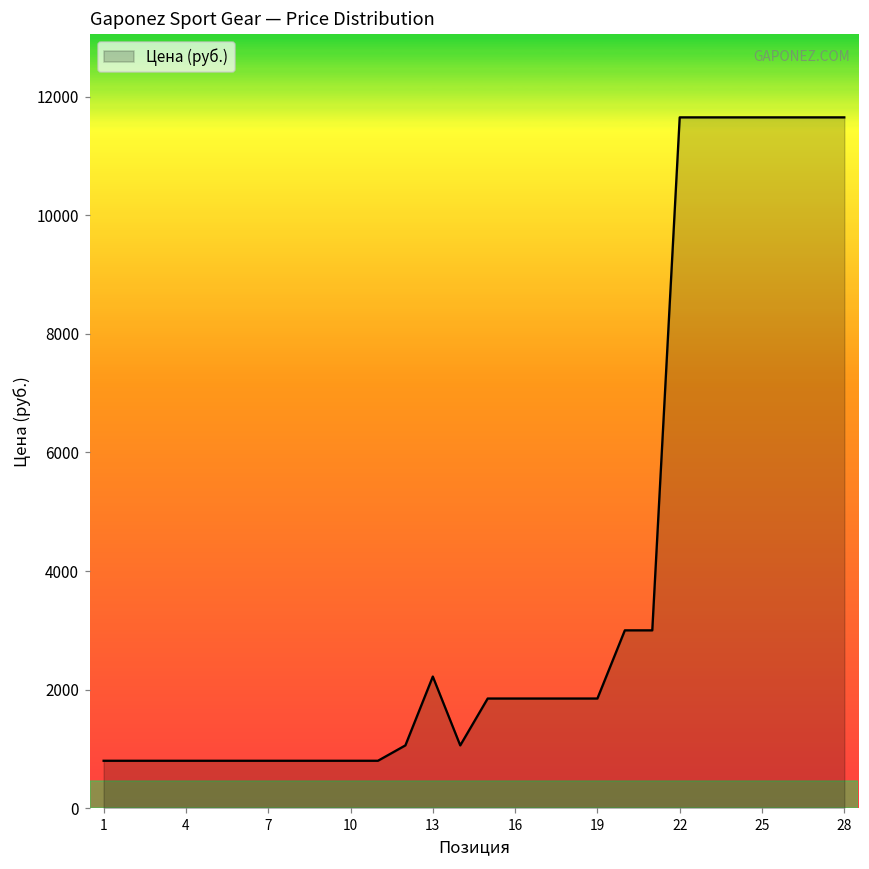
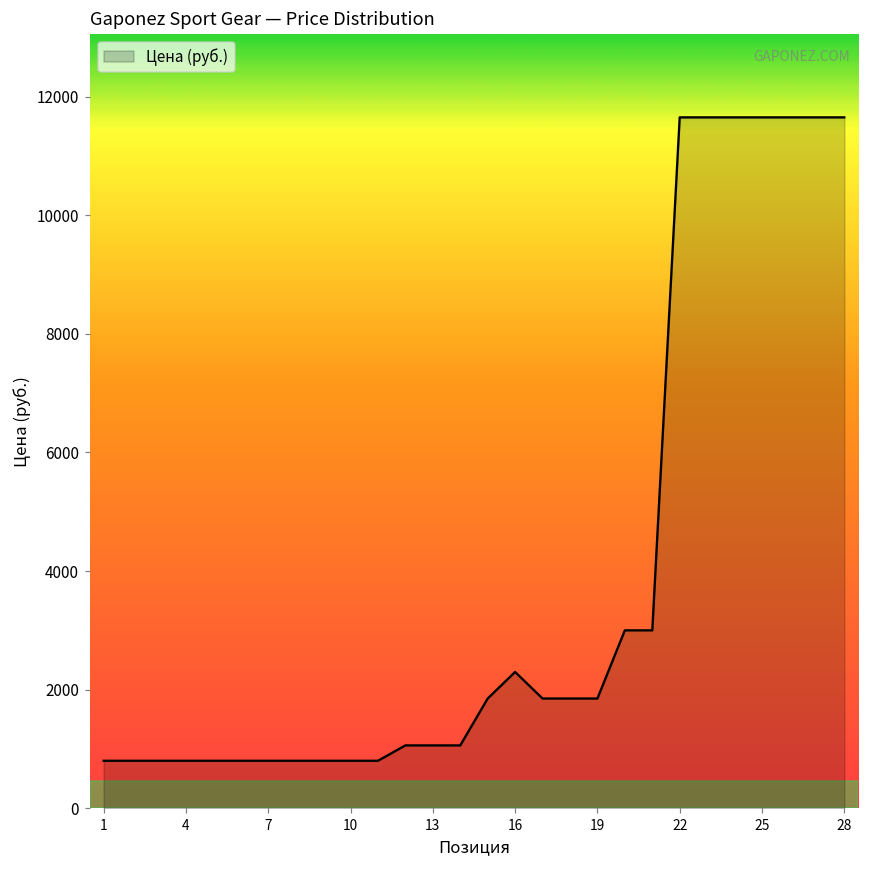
13: 2200 -> 1100
16: 1900 -> 2300
